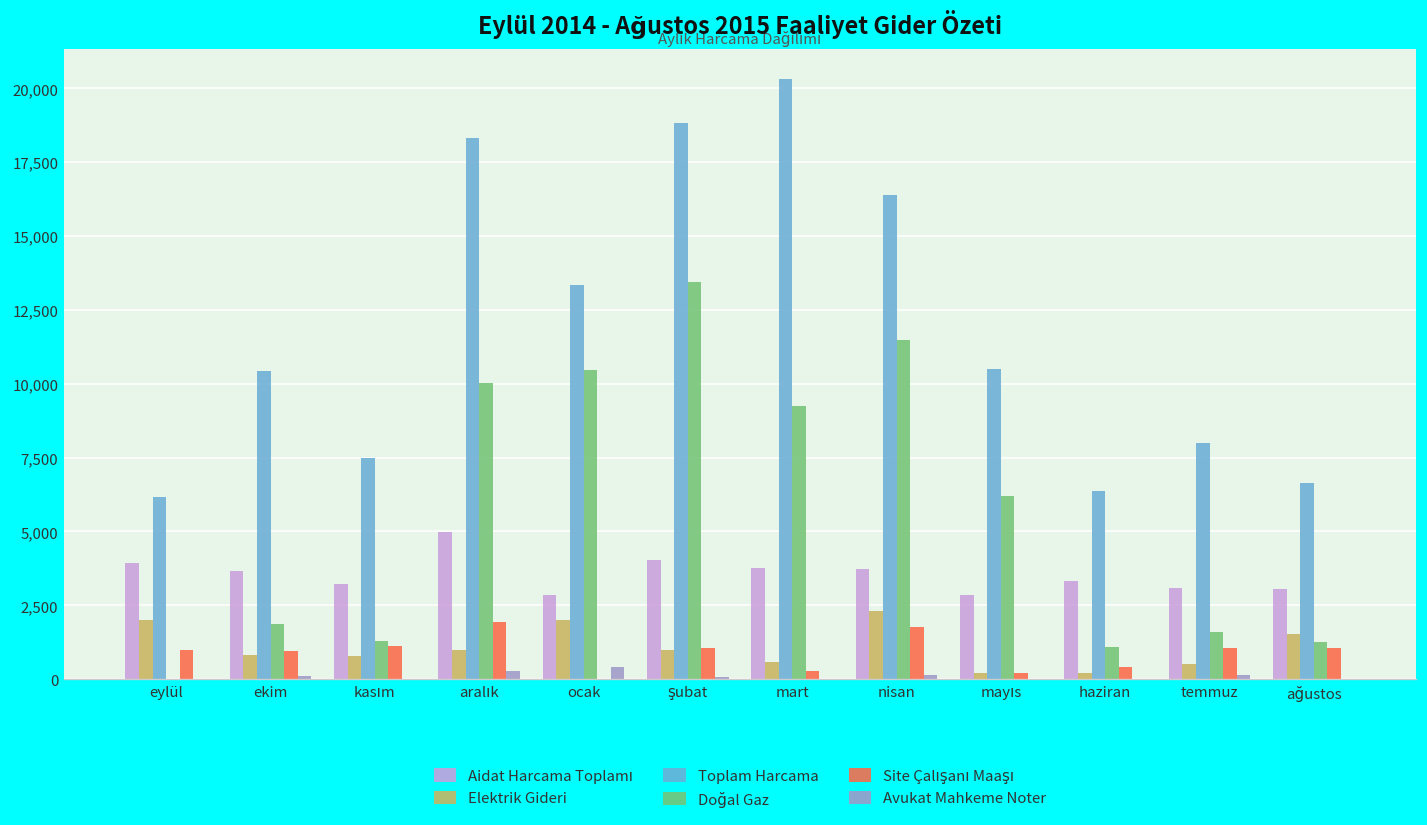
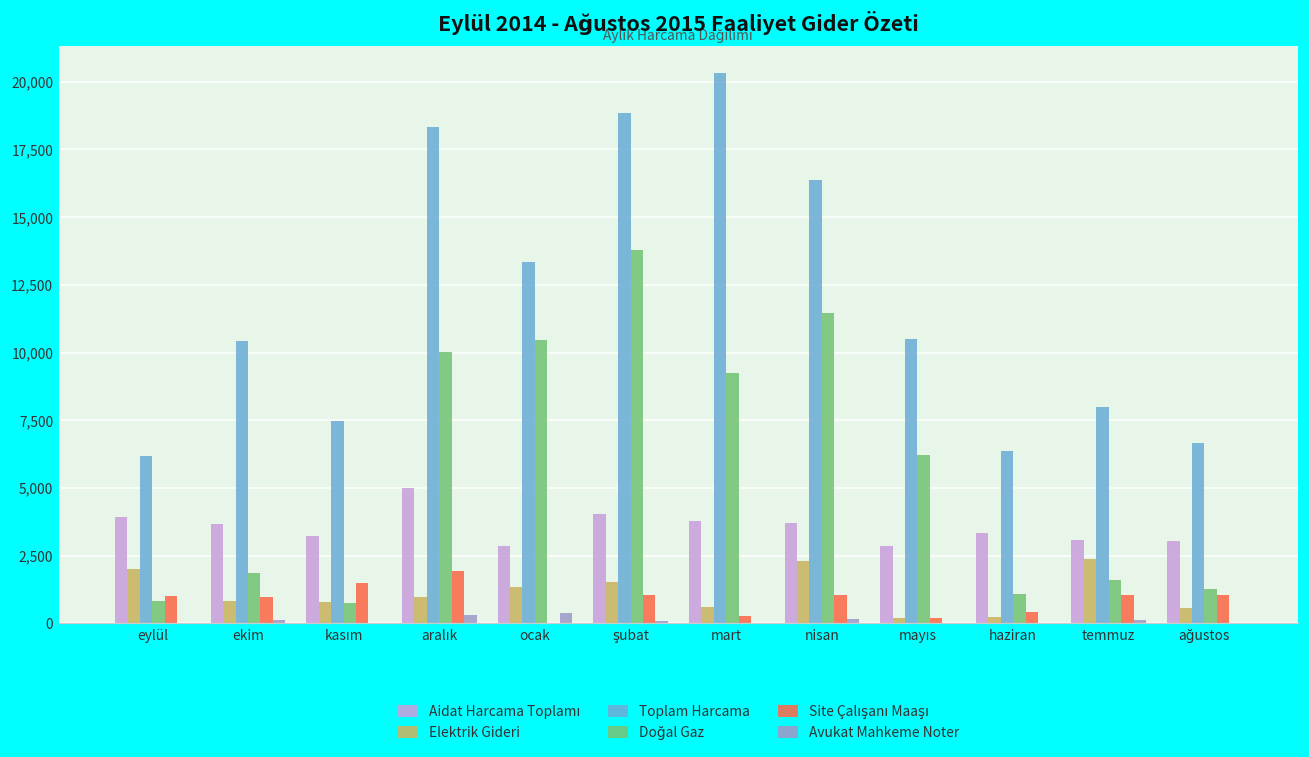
Doğal Gaz, eylül: 0 -> 800
Doğal Gaz, kasım: 1,300 -> 800
Site Çalışanı Maaşı, kasım: 1,100 -> 1,500
Elektrik Gideri, ocak: 2,000 -> 1,300
Elektrik Gideri, şubat: 1,000 -> 1,500
Doğal Gaz, şubat: 13,400 -> 13,800
Site Çalışanı Maaşı, nisan: 1,800 -> 1,000
Elektrik Gideri, temmuz: 500 -> 2,400
Elektrik Gideri, ağustos: 1,500 -> 500
